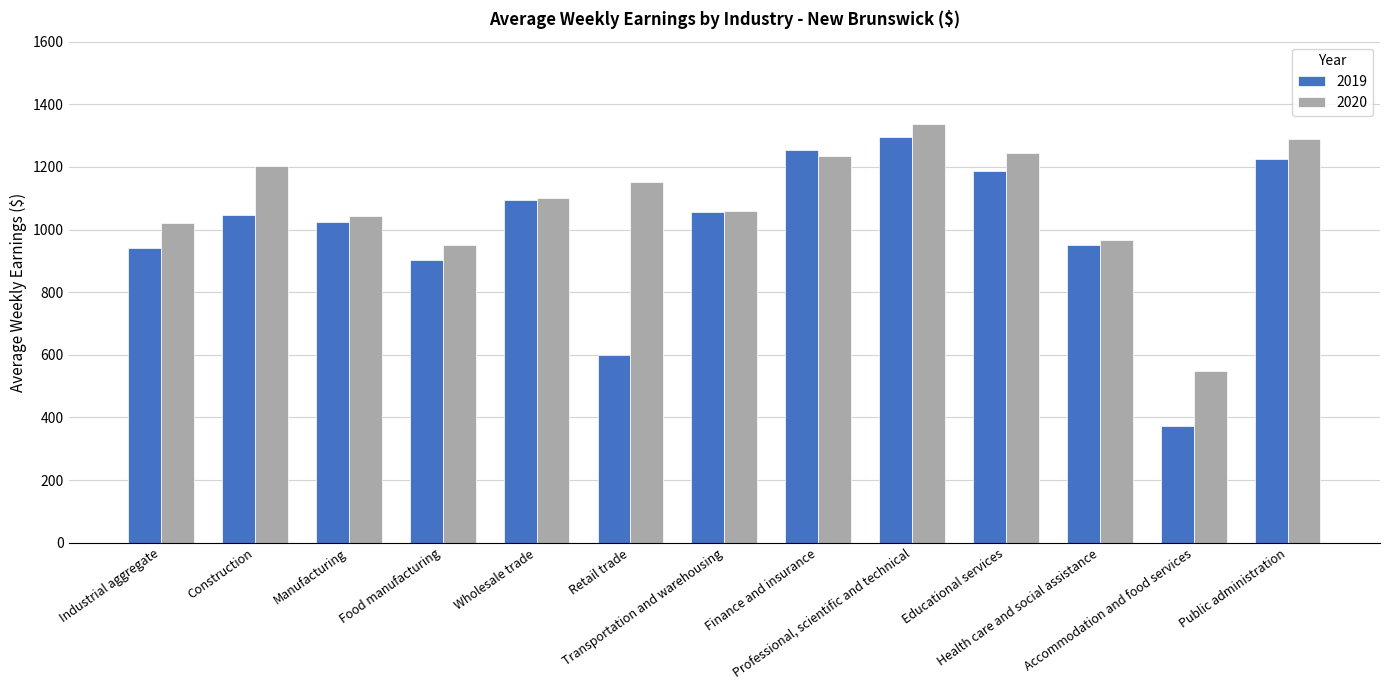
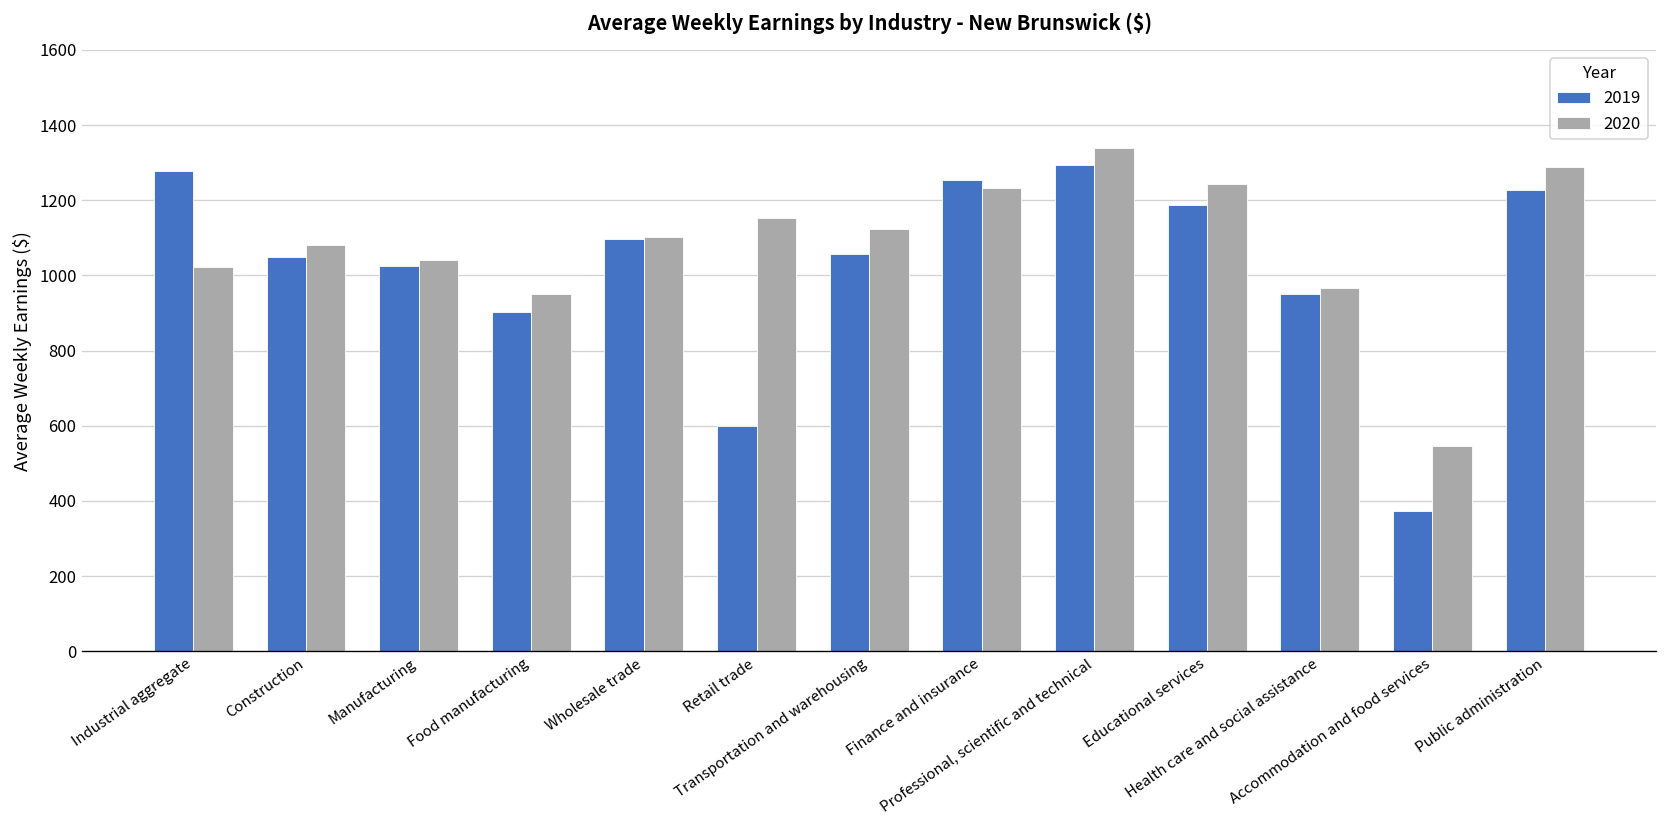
2019, Industrial aggregate: 940 -> 1280
2020, Construction: 1200 -> 1080
2020, Transportation and warehousing: 1060 -> 1120
